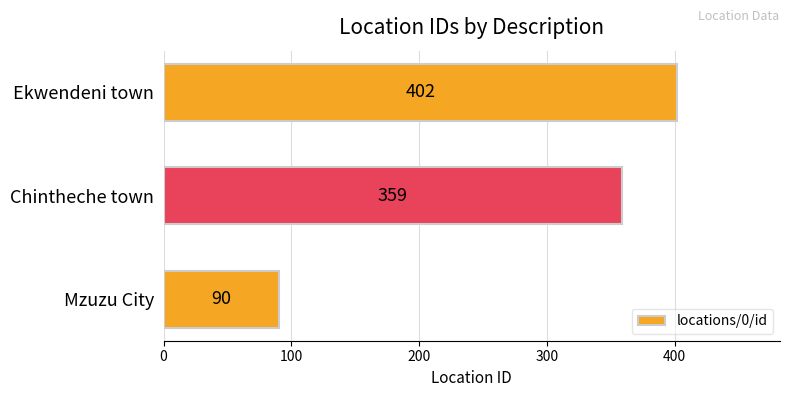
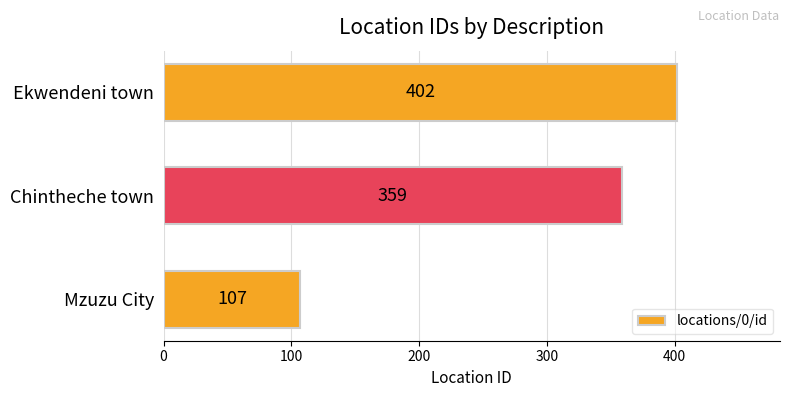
Mzuzu City: 90 -> 107
